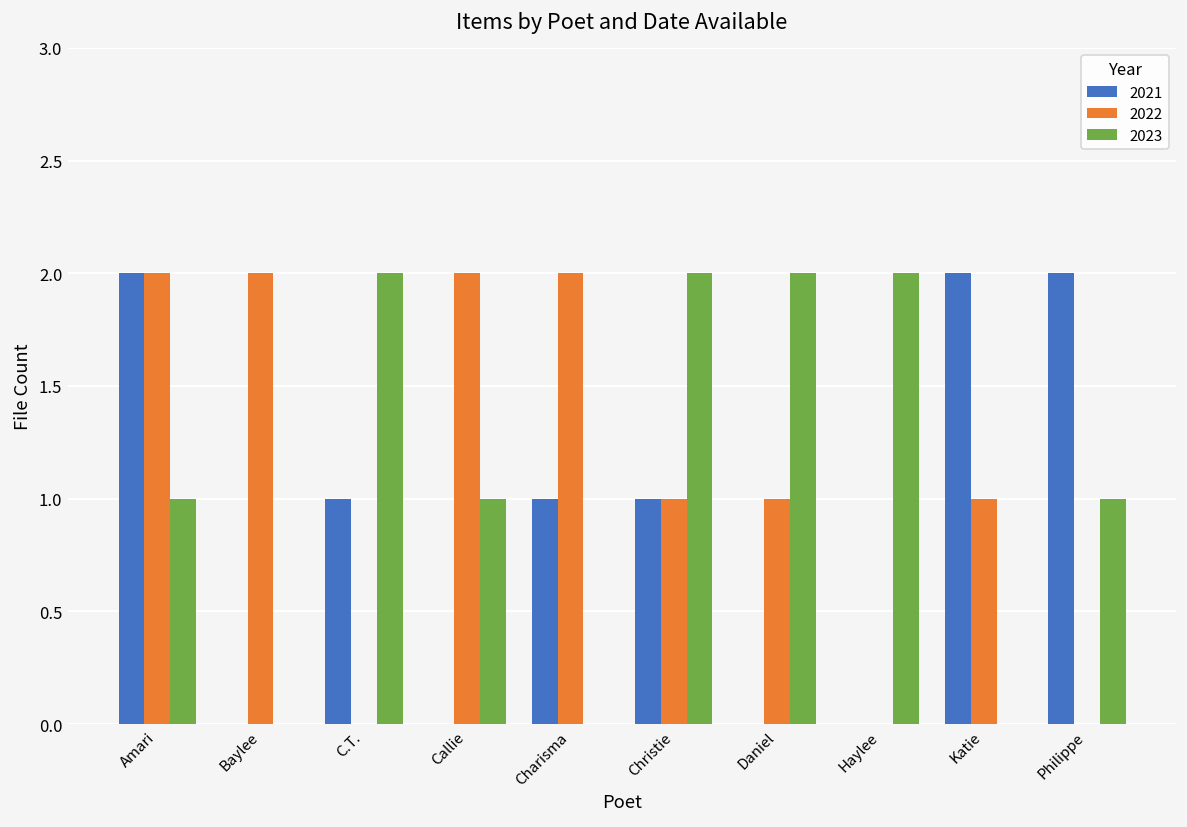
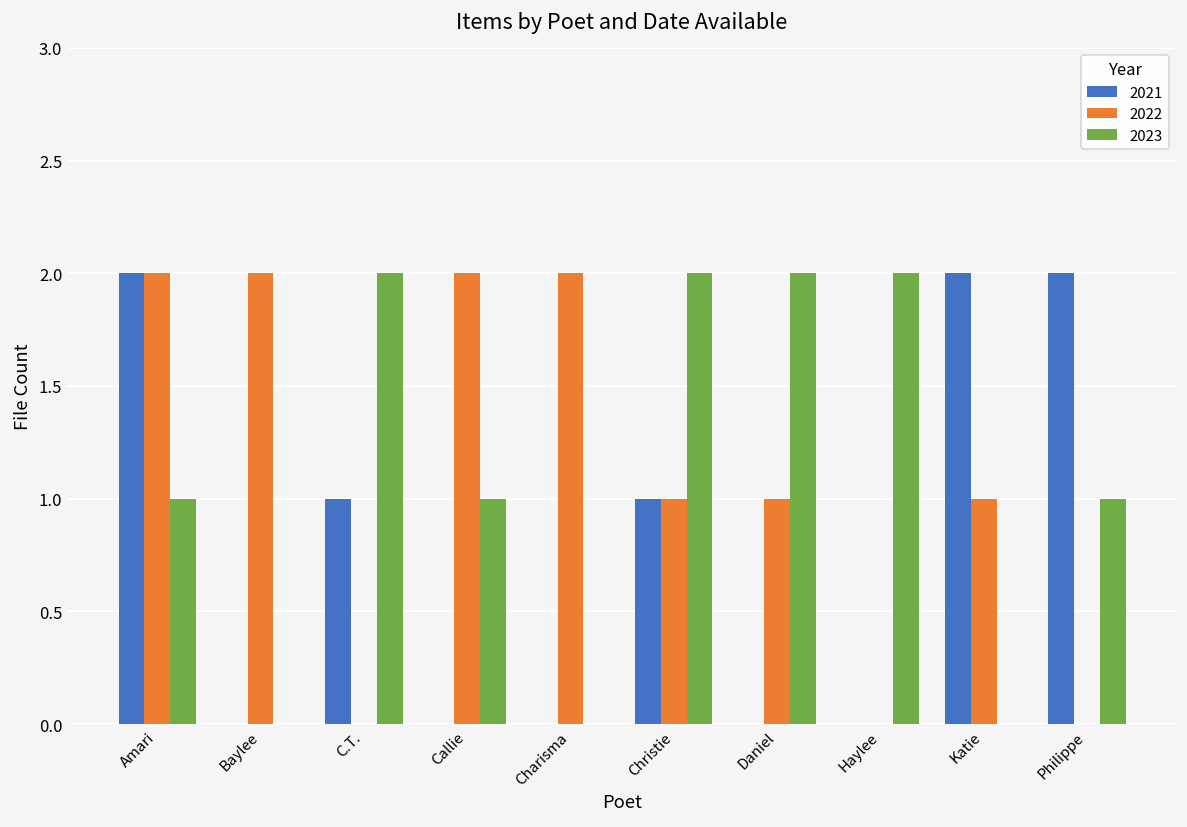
2021, Charisma: 1 -> 0
